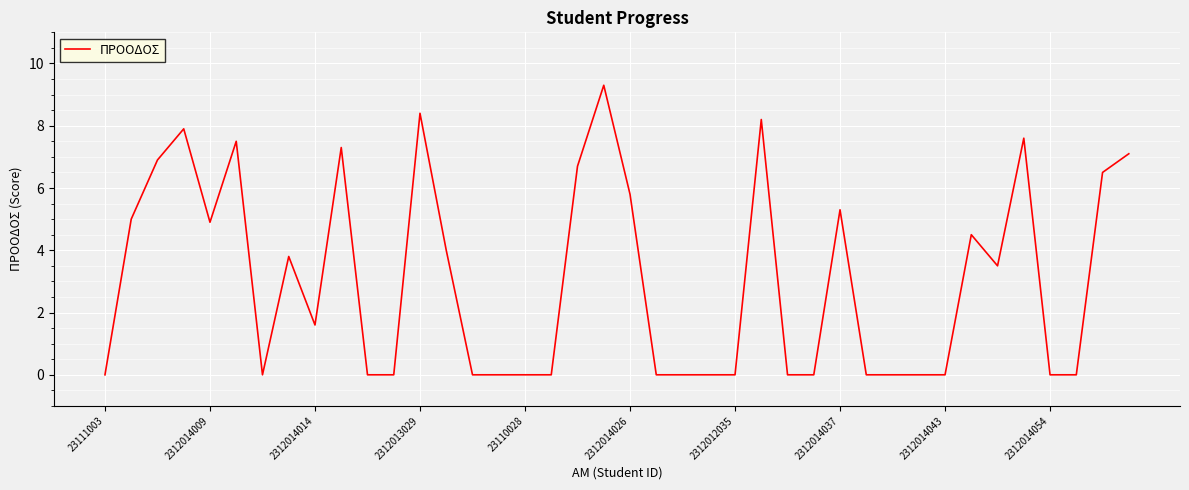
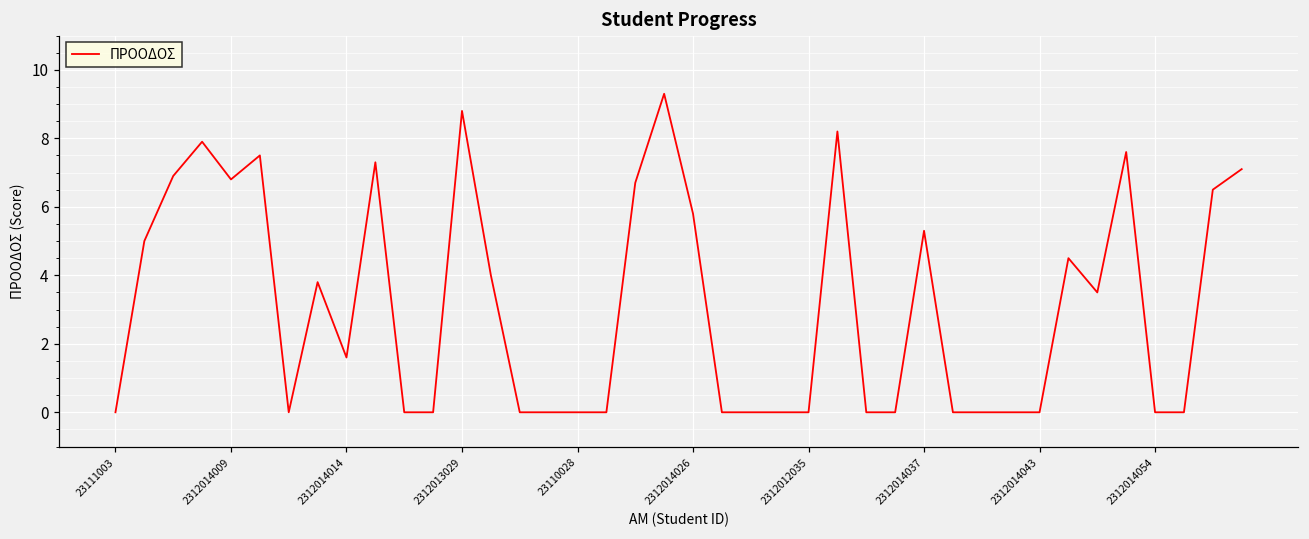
2312014009: 4.9 -> 6.8
2312013029: 8.4 -> 8.8
